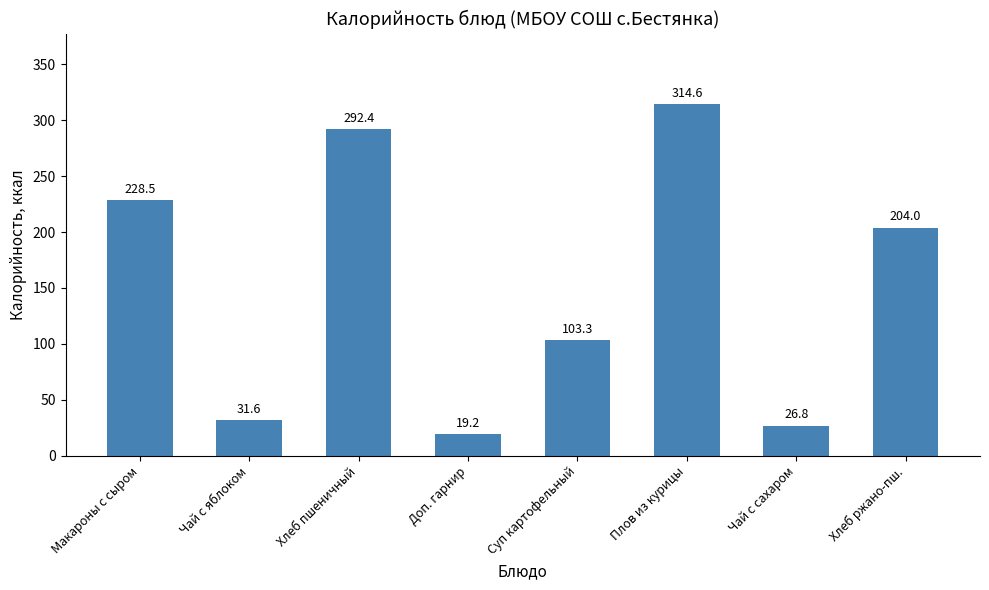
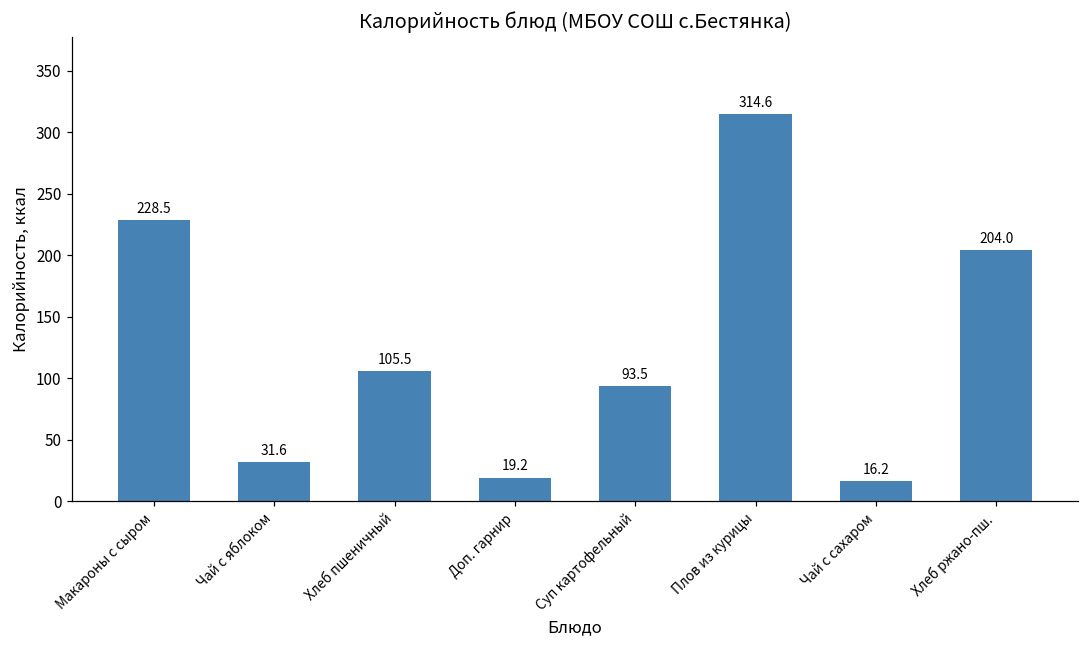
Хлеб пшеничный: 292.4 -> 105.5
Суп картофельный: 103.3 -> 93.5
Чай с сахаром: 26.8 -> 16.2
